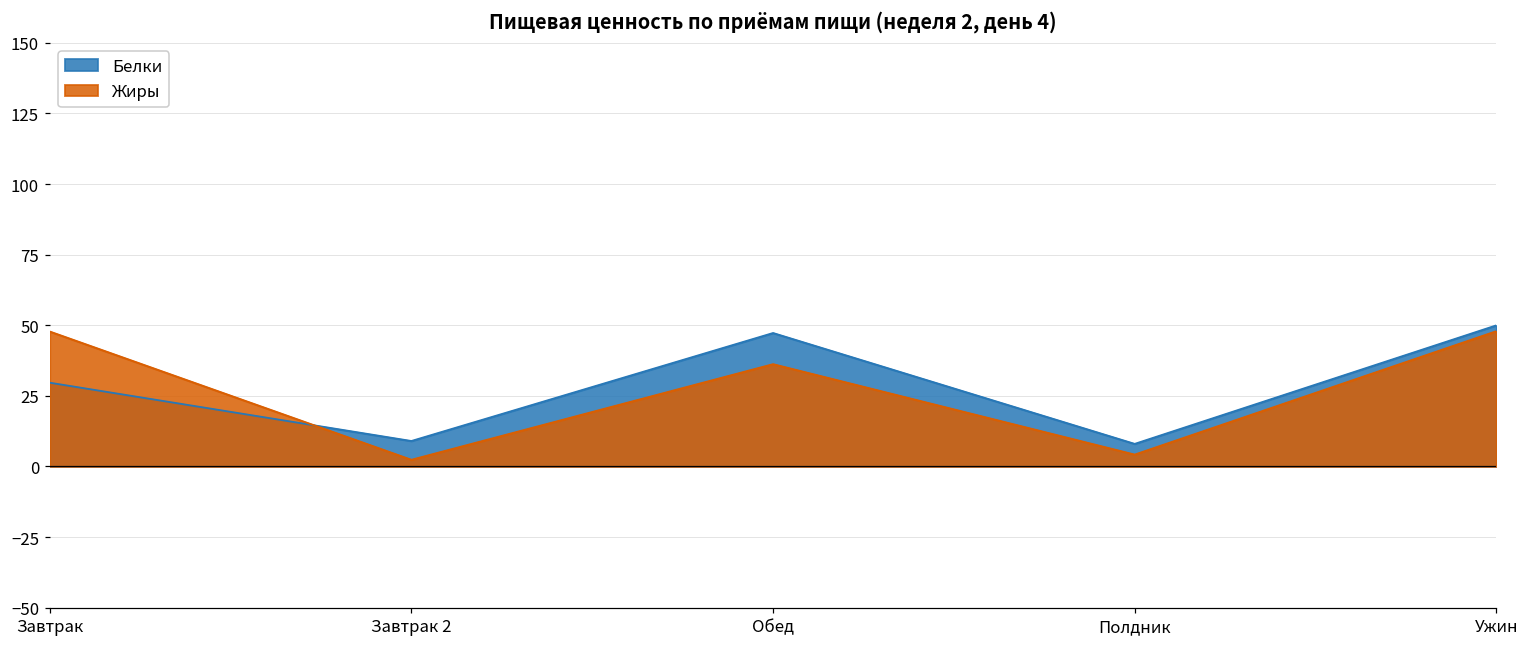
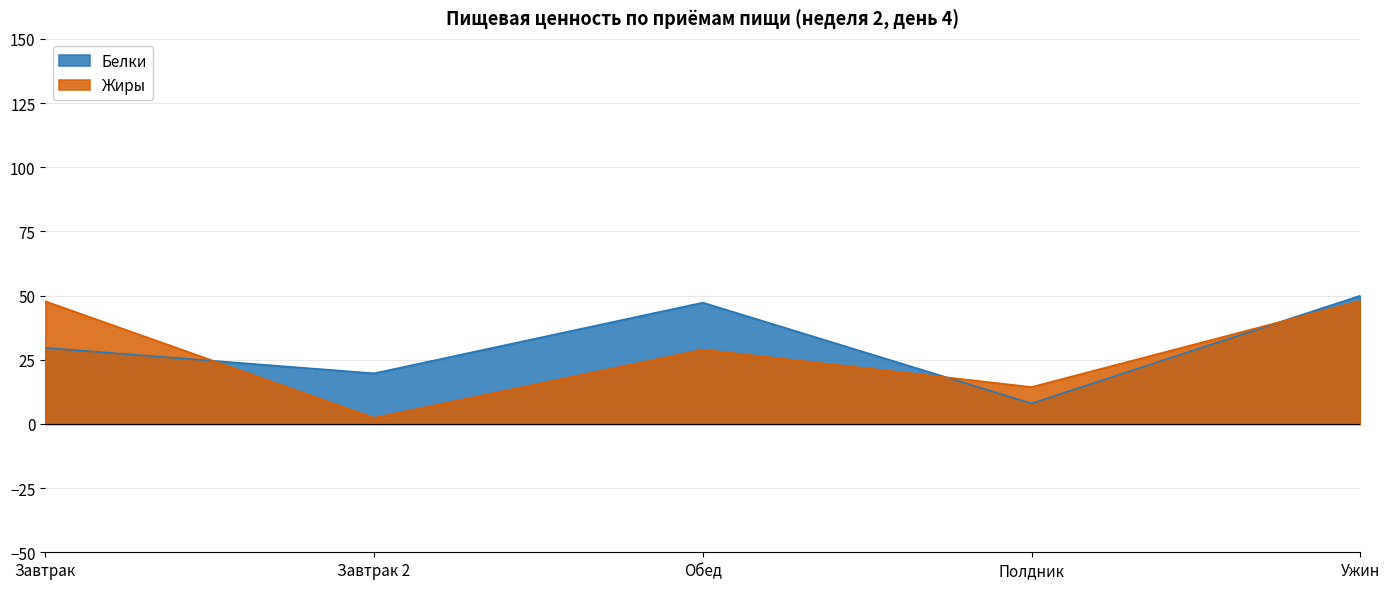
Белки, Завтрак 2: 9 -> 20
Жиры, Обед: 36 -> 29
Жиры, Полдник: 4 -> 14
